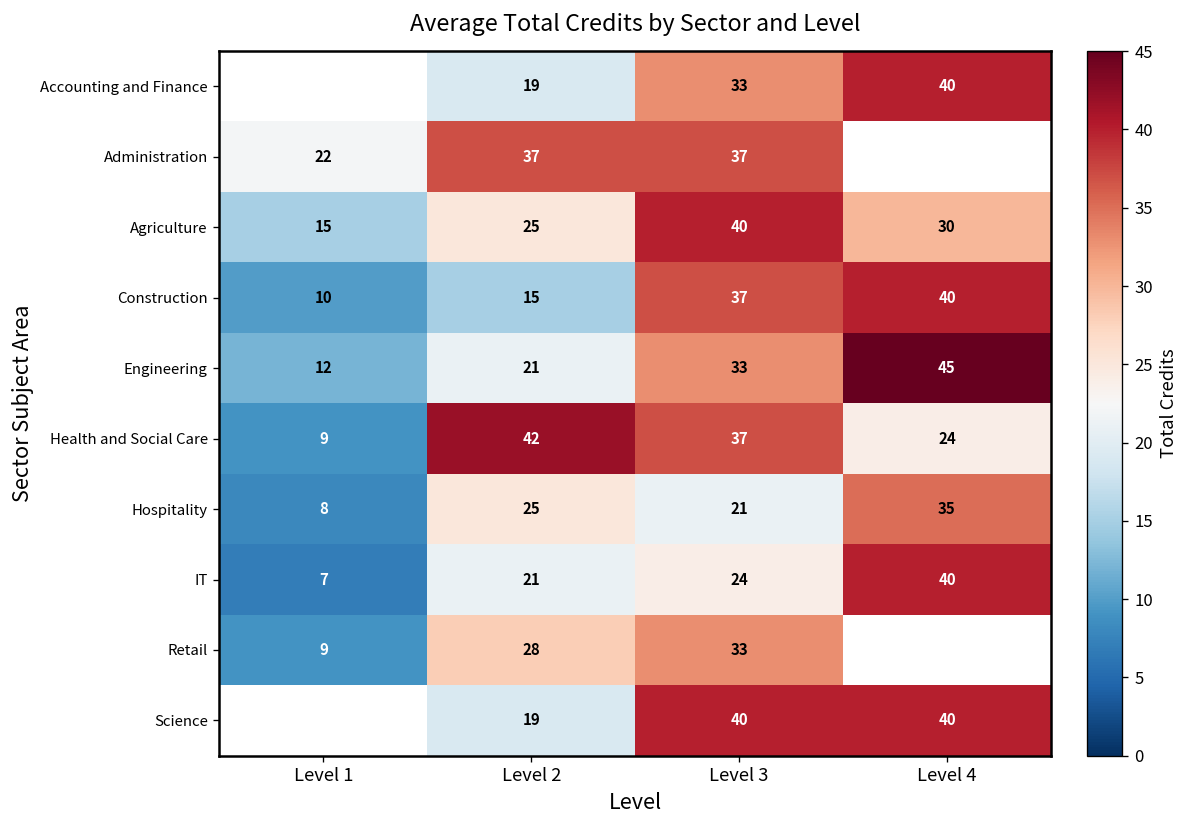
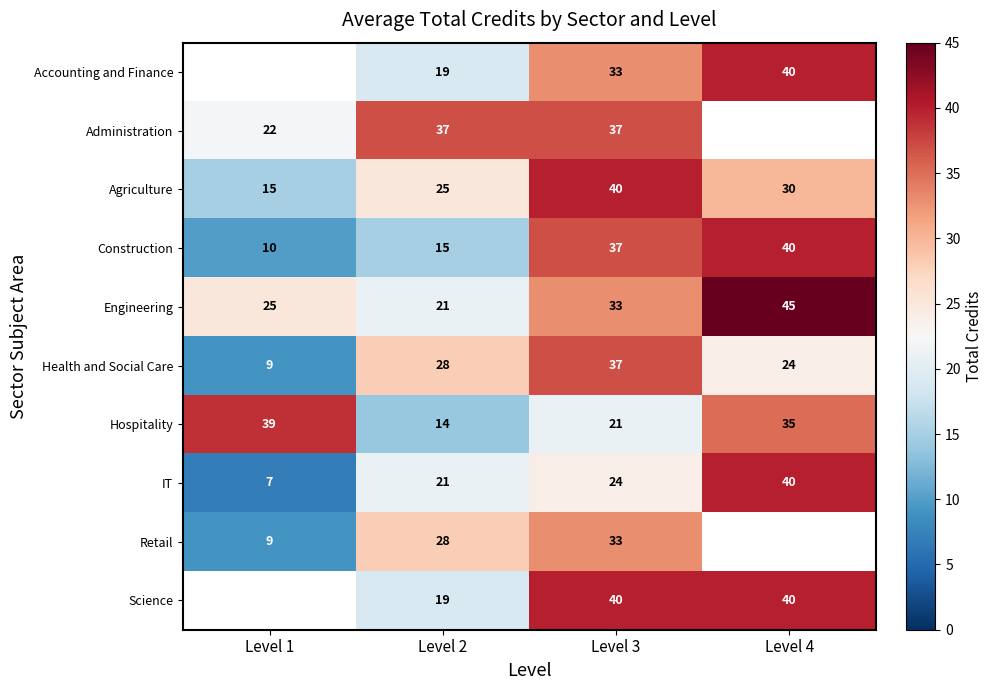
Engineering, Level 1: 12 -> 25
Health and Social Care, Level 2: 42 -> 28
Hospitality, Level 1: 8 -> 39
Hospitality, Level 2: 25 -> 14
